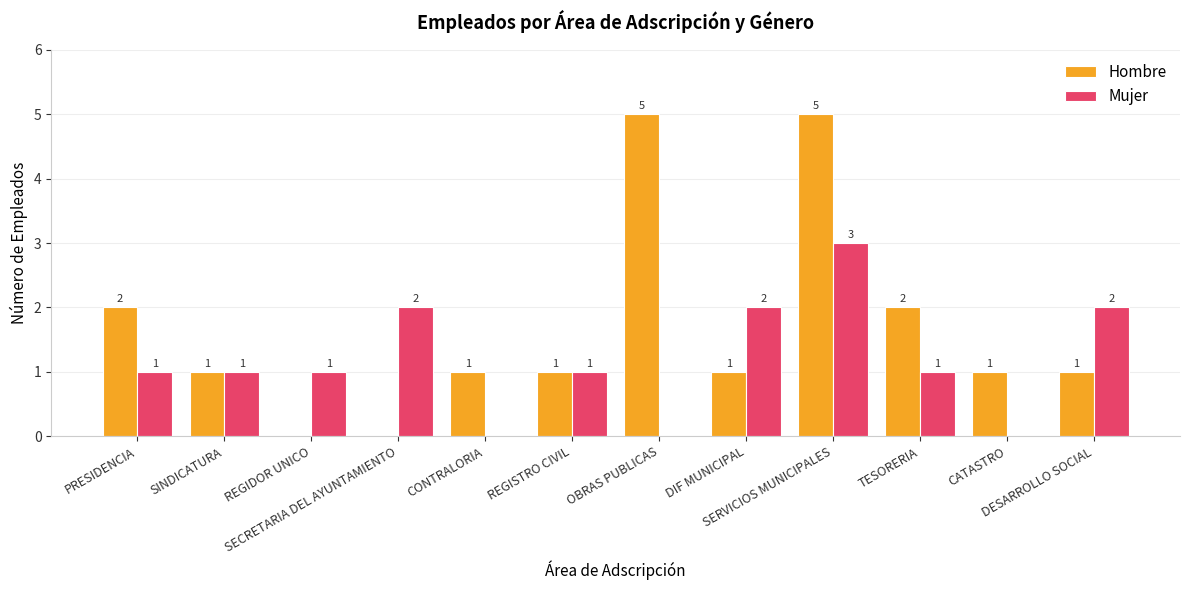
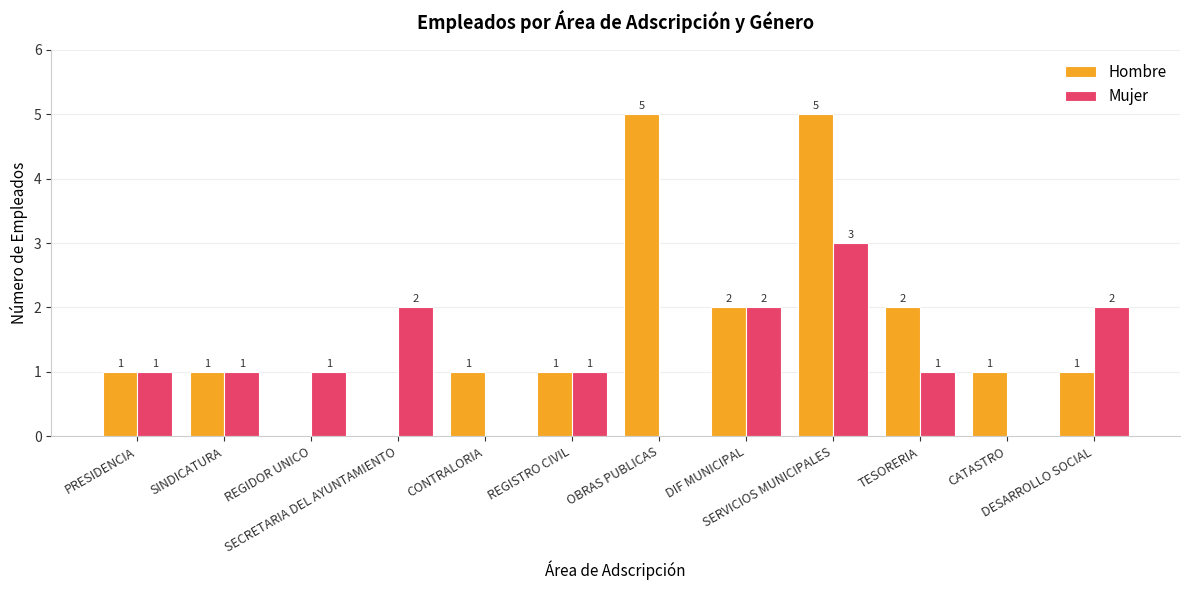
Hombre, PRESIDENCIA: 2 -> 1
Hombre, DIF MUNICIPAL: 1 -> 2
